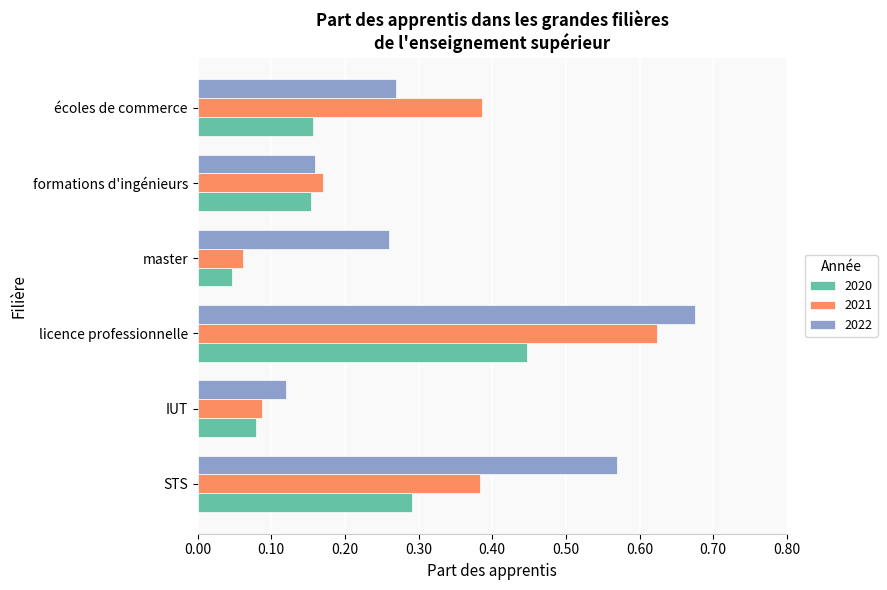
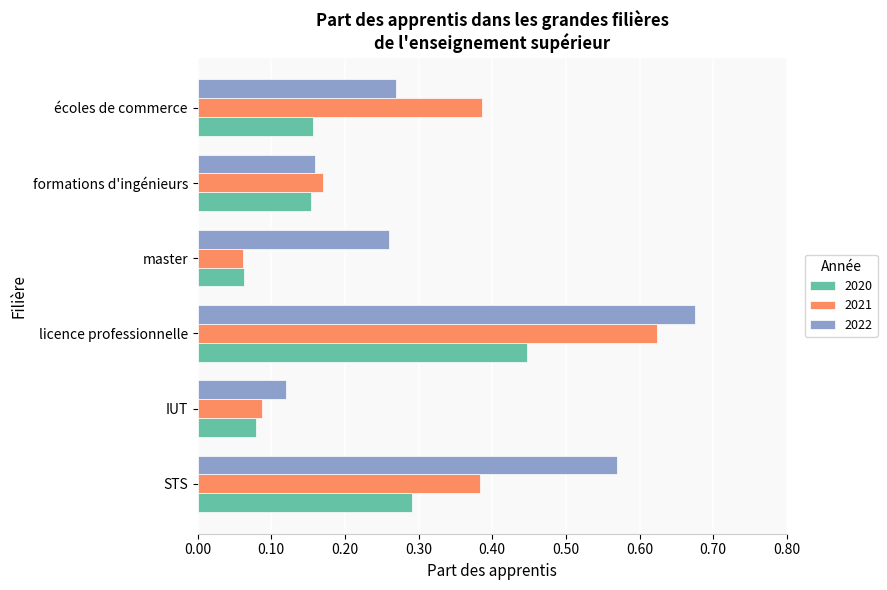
2020, master: 0.05 -> 0.06
